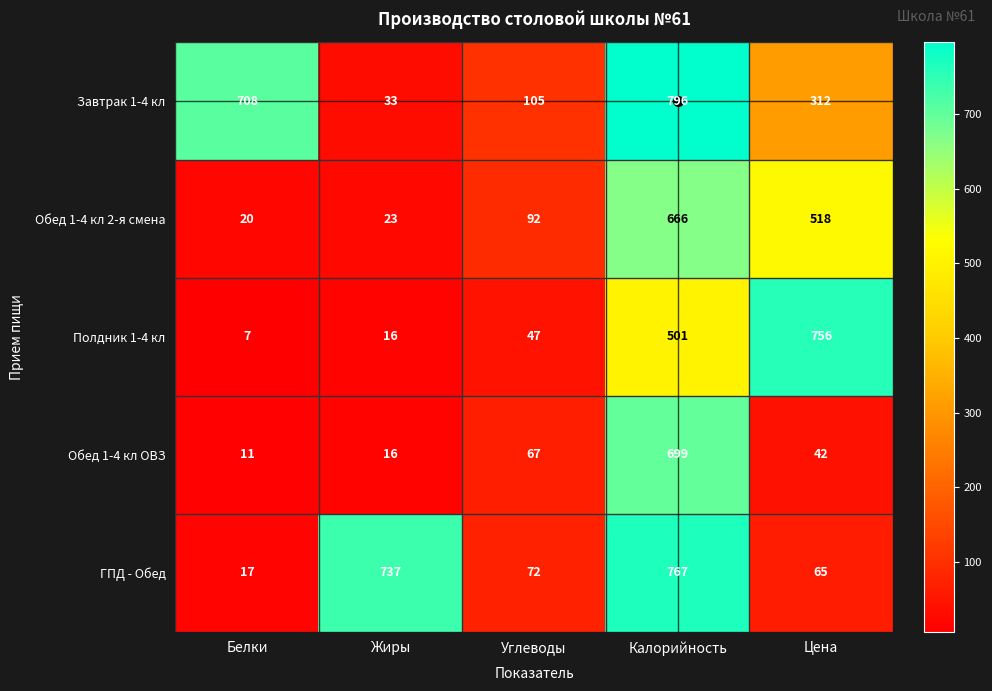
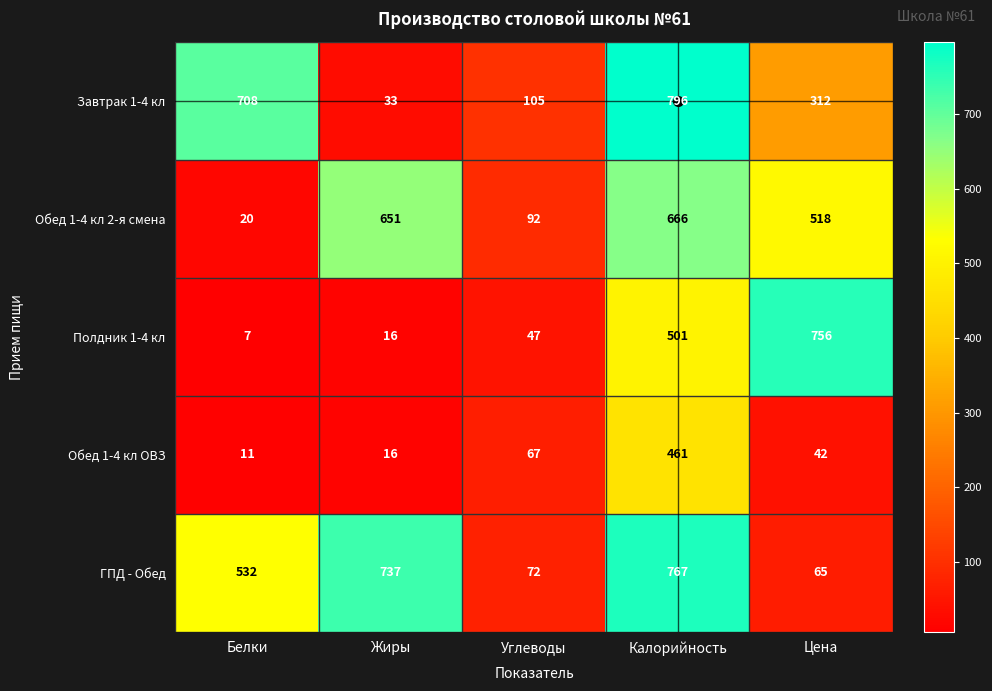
Обед 1-4 кл 2-я смена, Жиры: 23 -> 651
Обед 1-4 кл ОВЗ, Калорийность: 699 -> 461
ГПД - Обед, Белки: 17 -> 532
